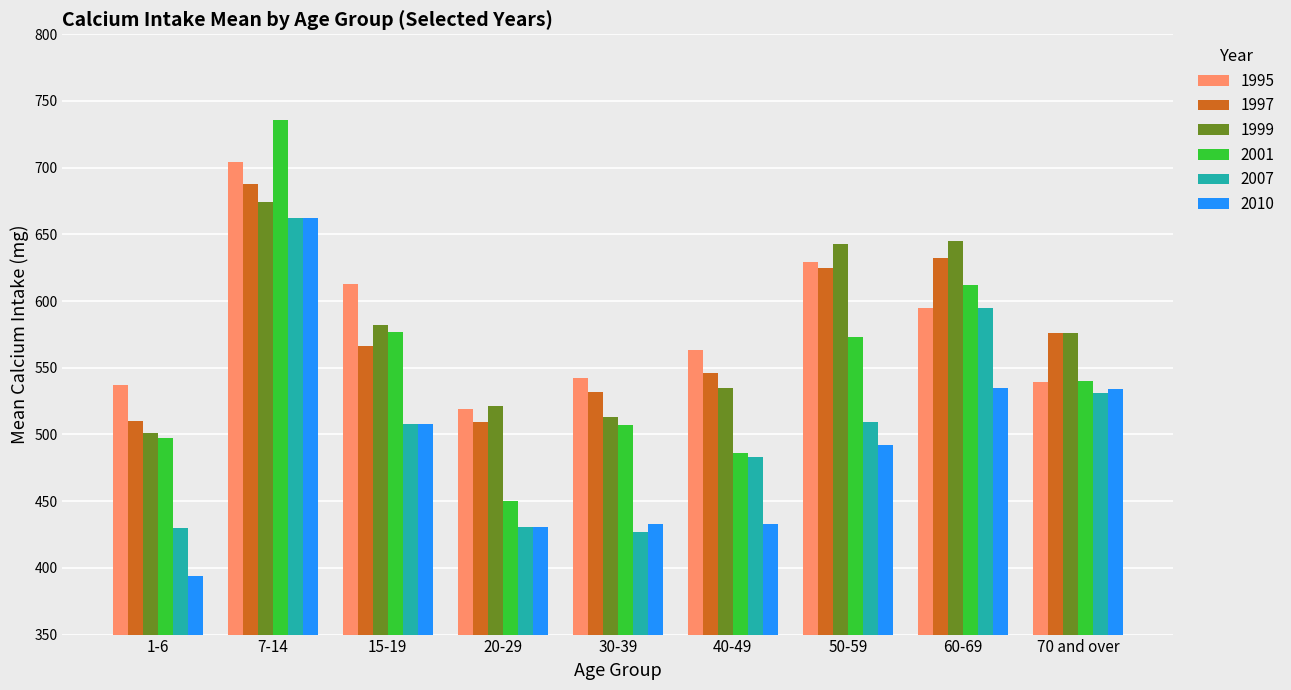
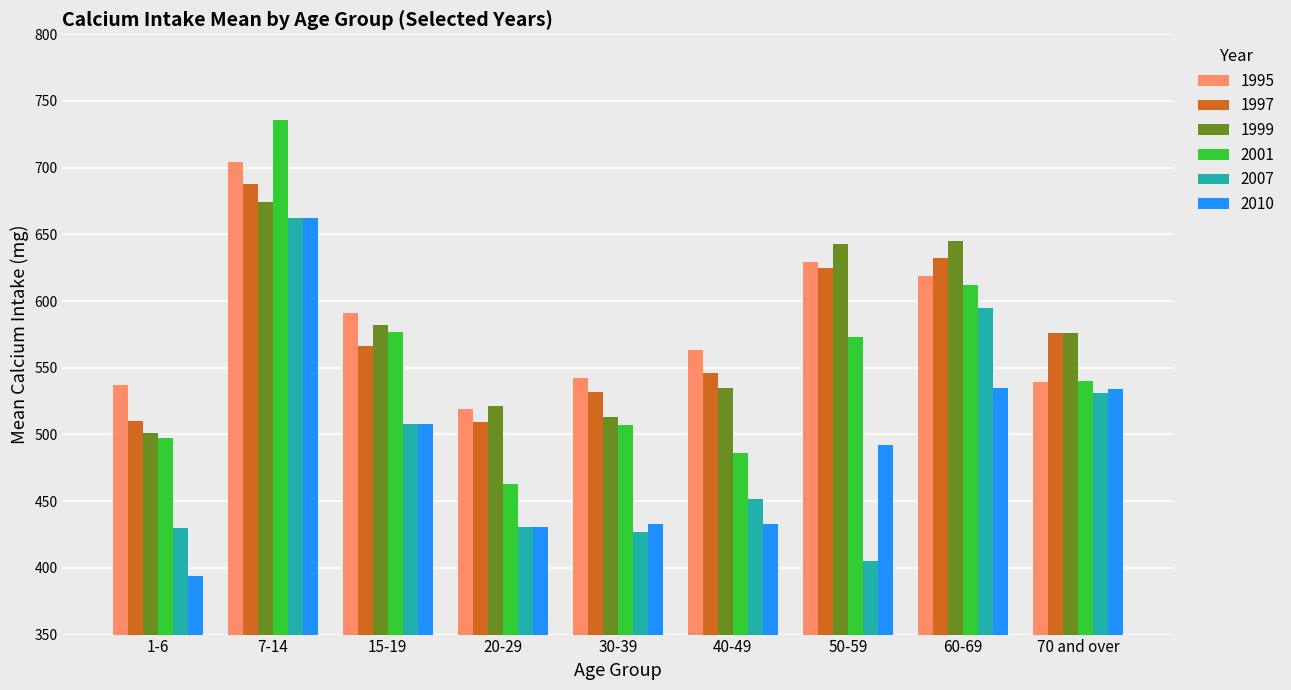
1995, 15-19: 613 -> 591
2001, 20-29: 450 -> 463
2007, 40-49: 483 -> 452
2007, 50-59: 509 -> 405
1995, 60-69: 595 -> 619
